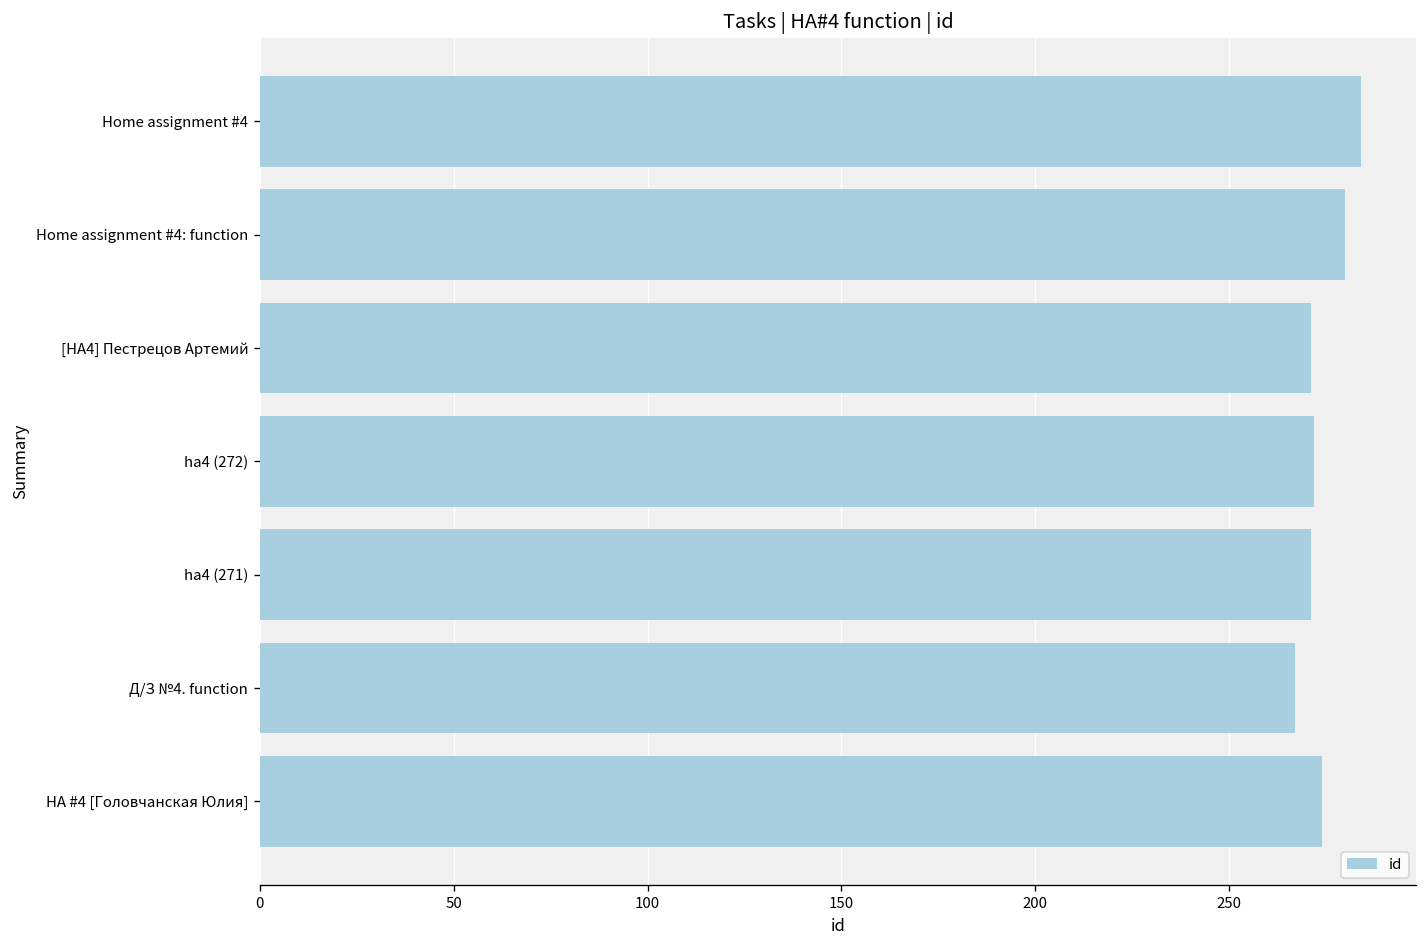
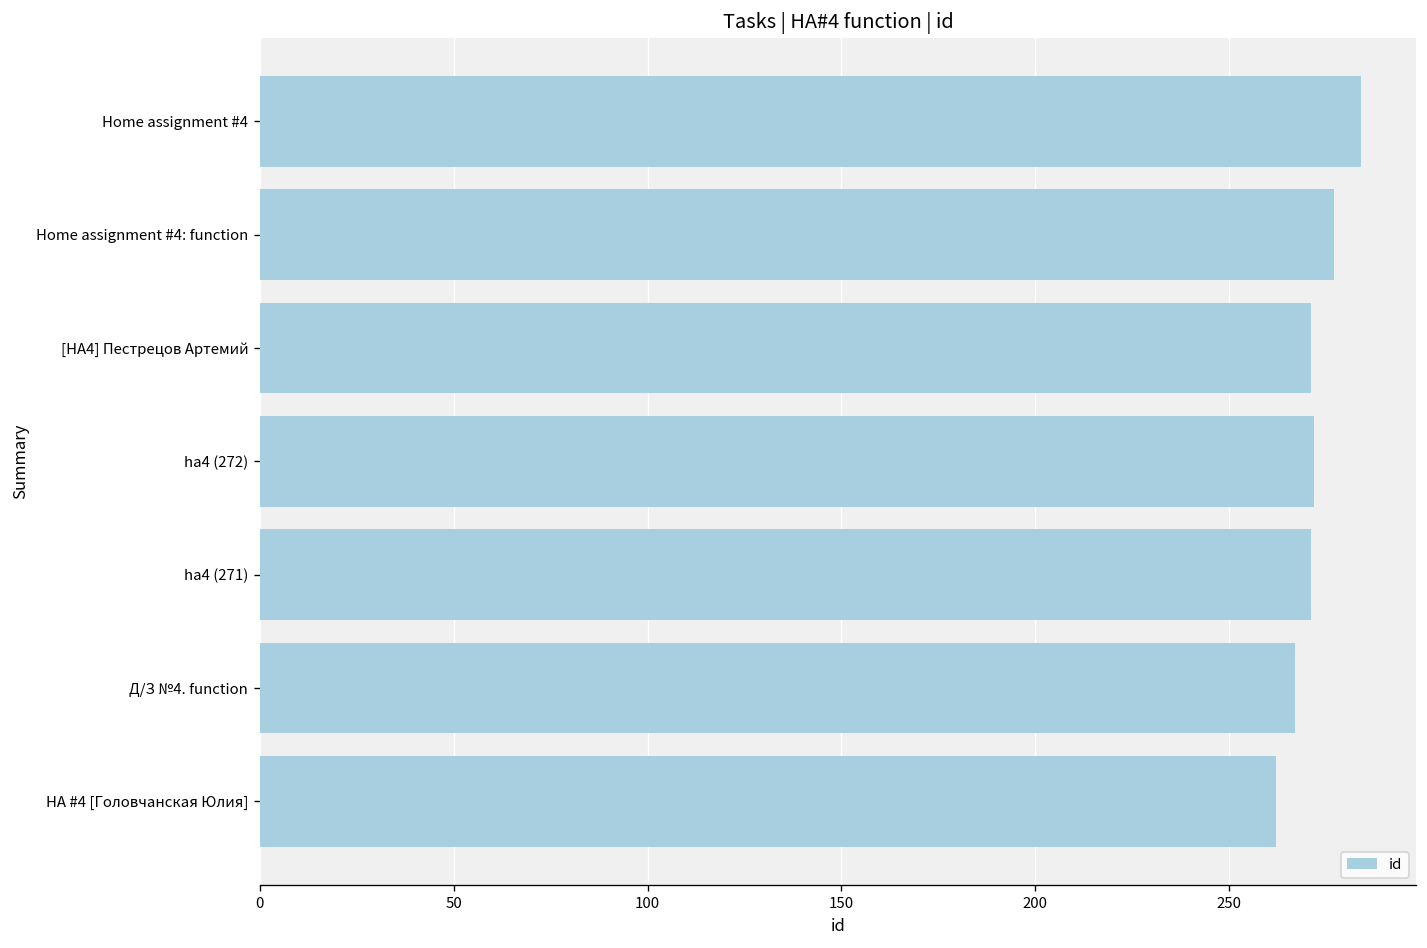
Home assignment #4: function: 280 -> 277
HA #4 [Головчанская Юлия]: 274 -> 262
